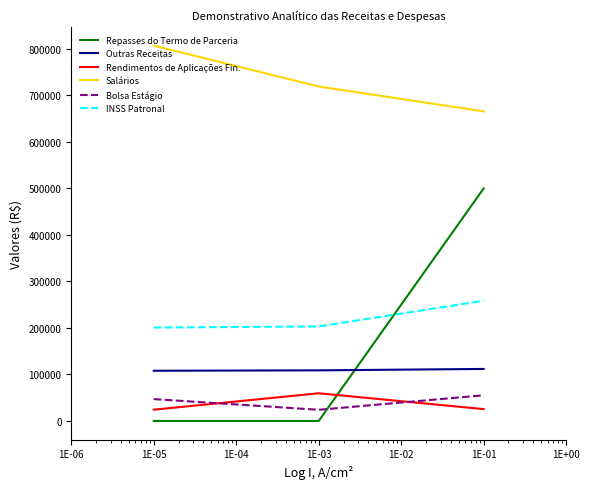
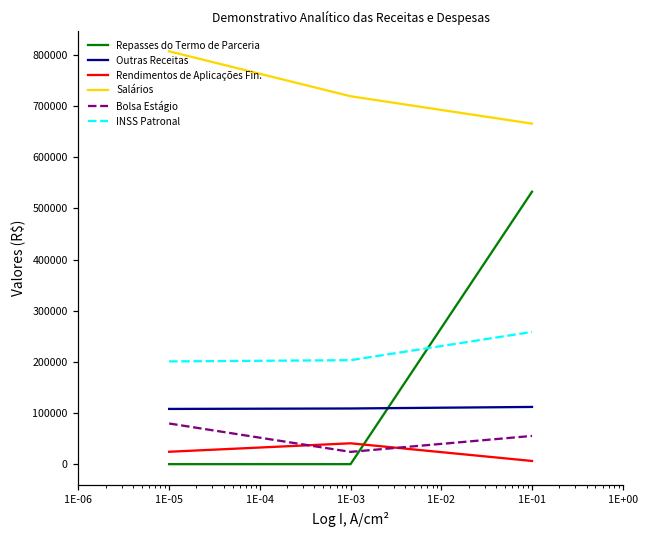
Bolsa Estágio, 1E-05: 50000 -> 80000
Rendimentos de Aplicações Fin., 1E-03: 60000 -> 40000
Repasses do Termo de Parceria, 1E-01: 500000 -> 530000
Rendimentos de Aplicações Fin., 1E-01: 30000 -> 10000
